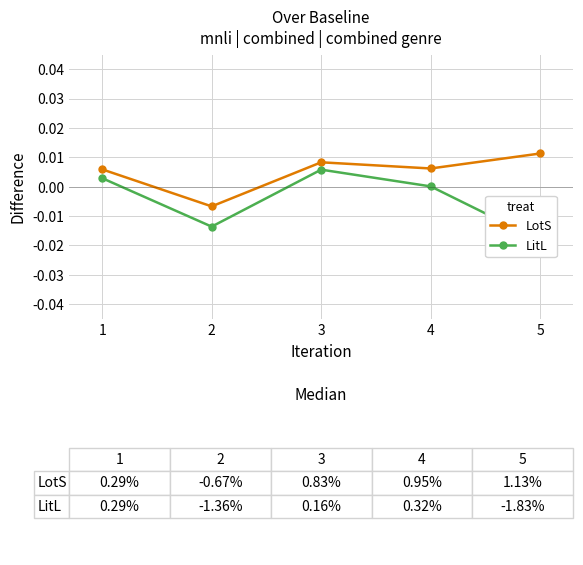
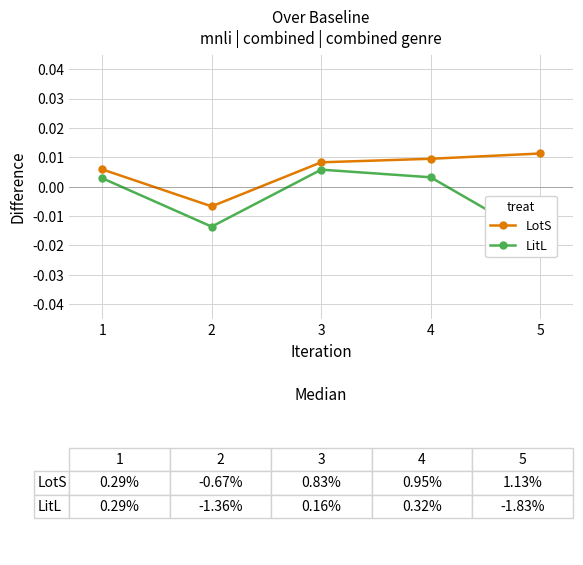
LotS, 4: 0.006 -> 0.010
LitL, 4: 0.000 -> 0.003
